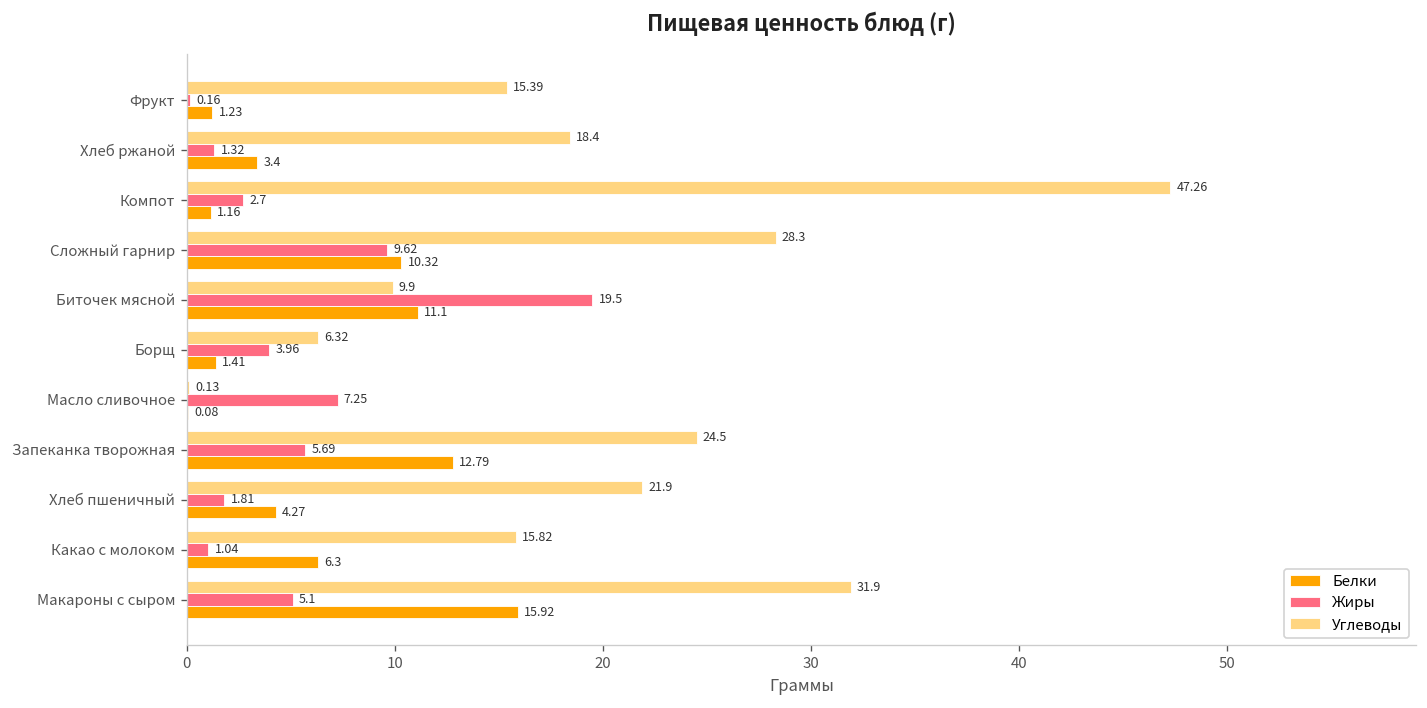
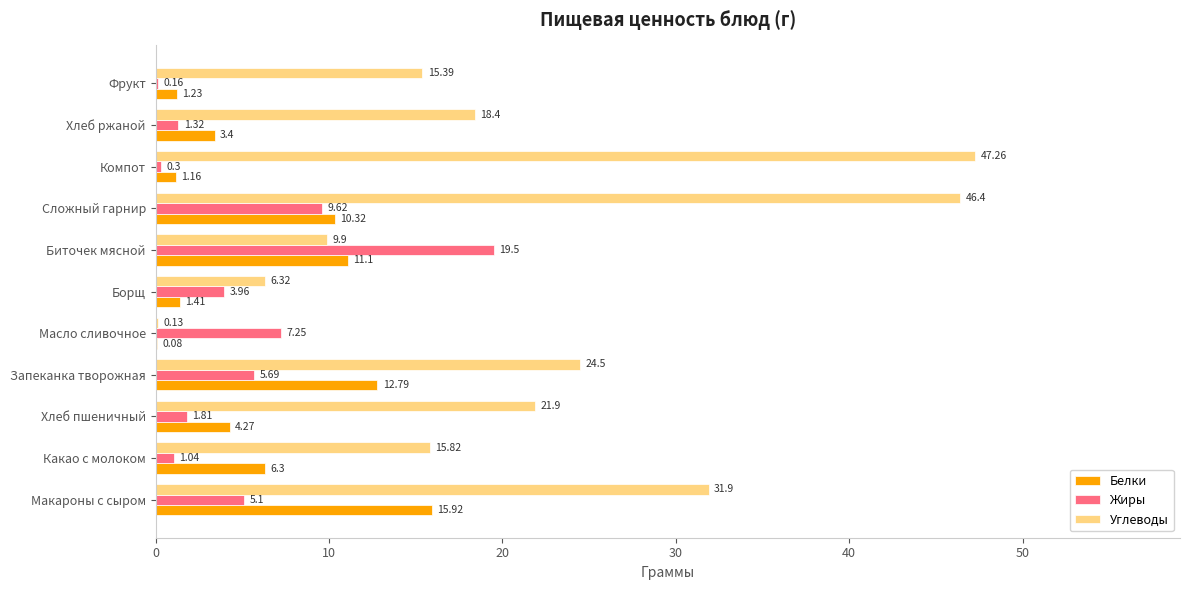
Жиры, Компот: 2.7 -> 0.3
Углеводы, Сложный гарнир: 28.3 -> 46.4
